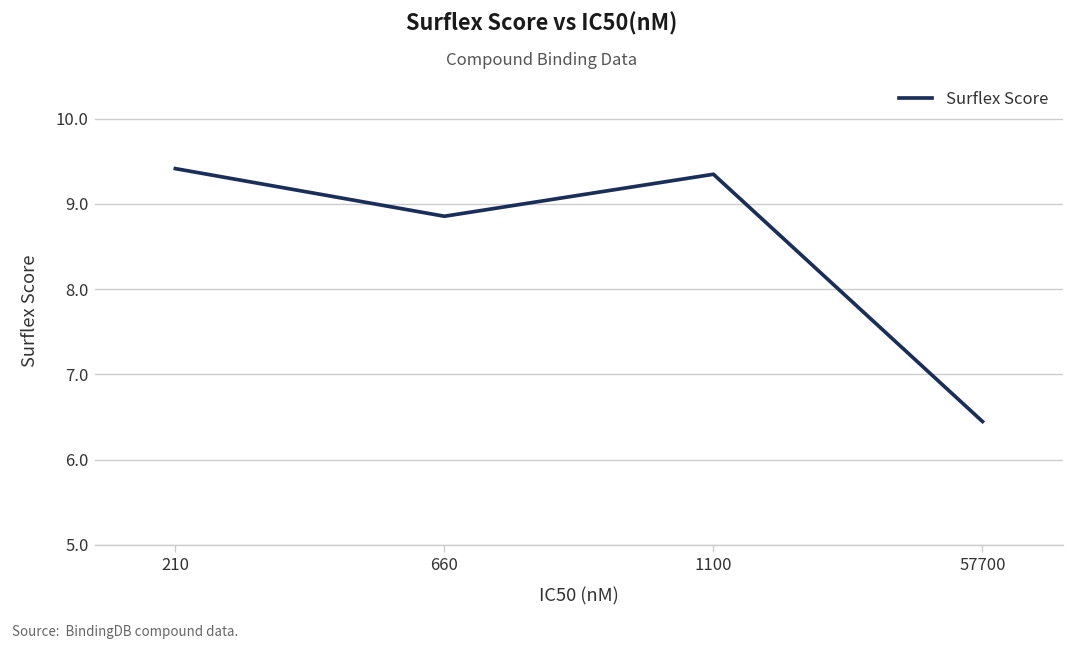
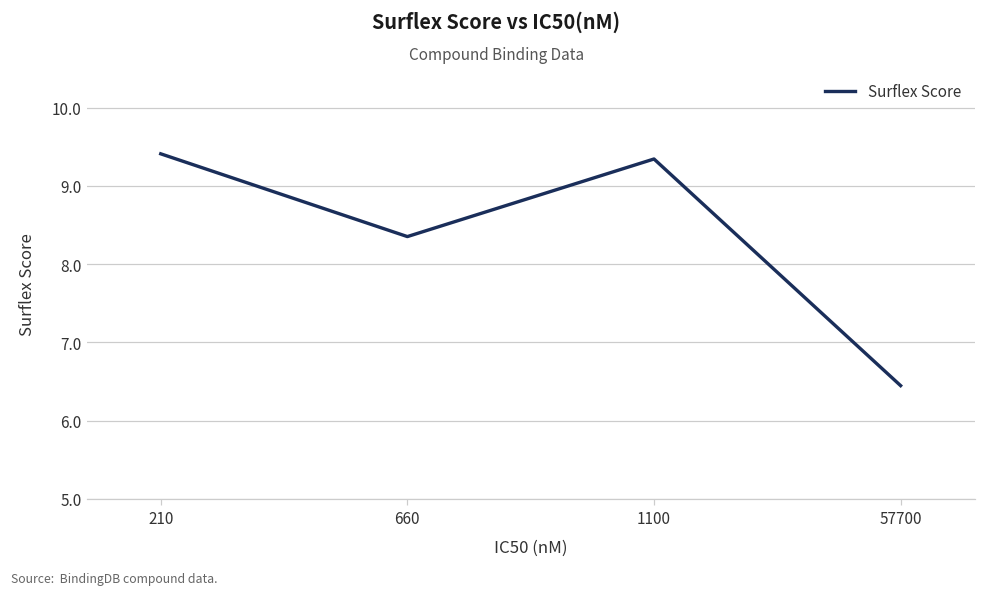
660: 8.9 -> 8.4
